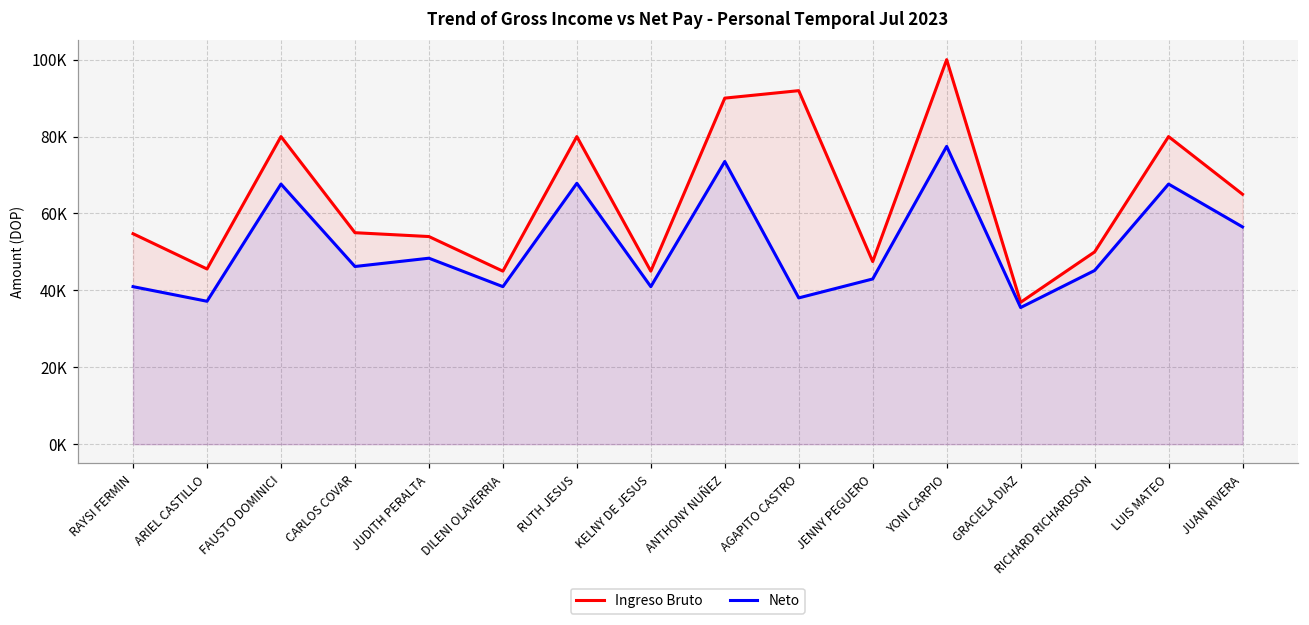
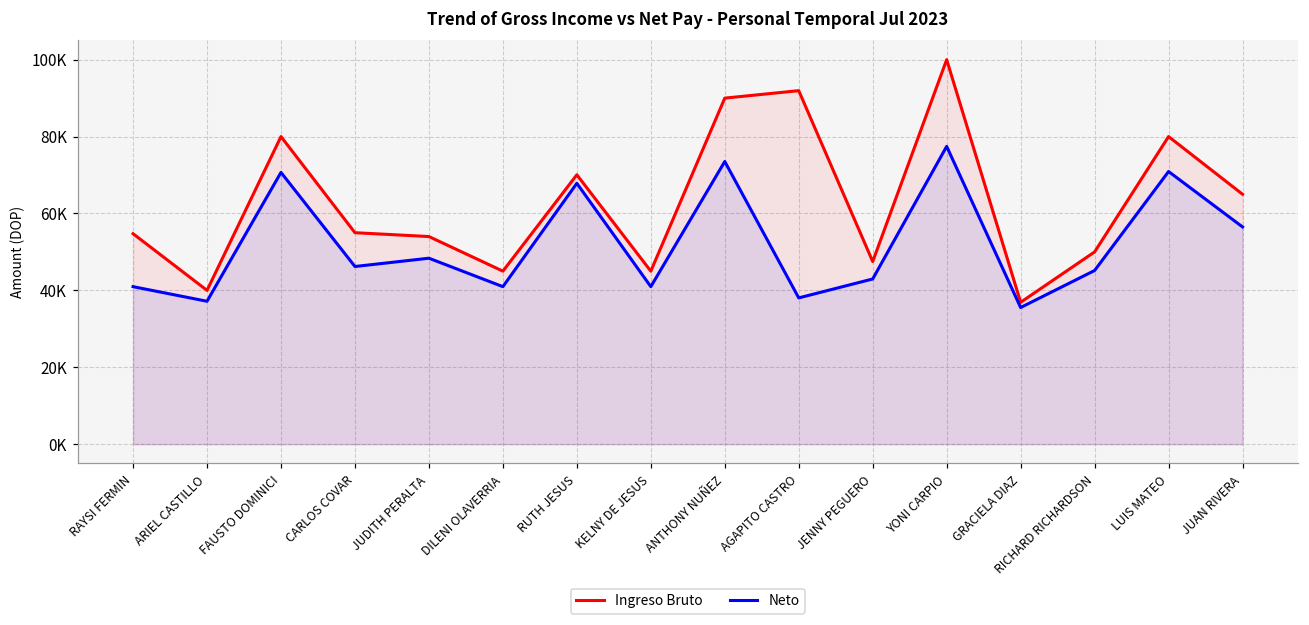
Ingreso Bruto, ARIEL CASTILLO: 46000 -> 40000
Neto, FAUSTO DOMINICI: 68000 -> 71000
Ingreso Bruto, RUTH JESUS: 80000 -> 70000
Neto, LUIS MATEO: 68000 -> 71000
